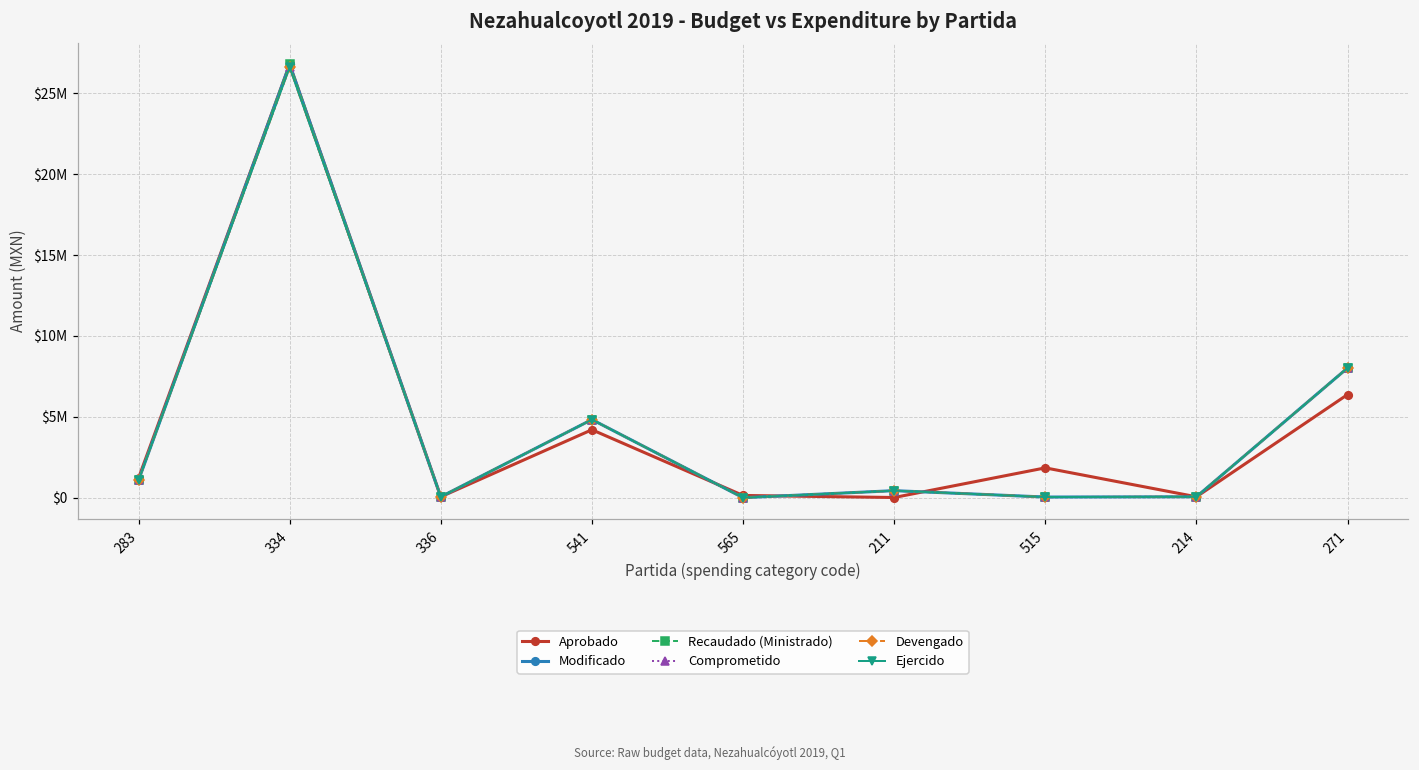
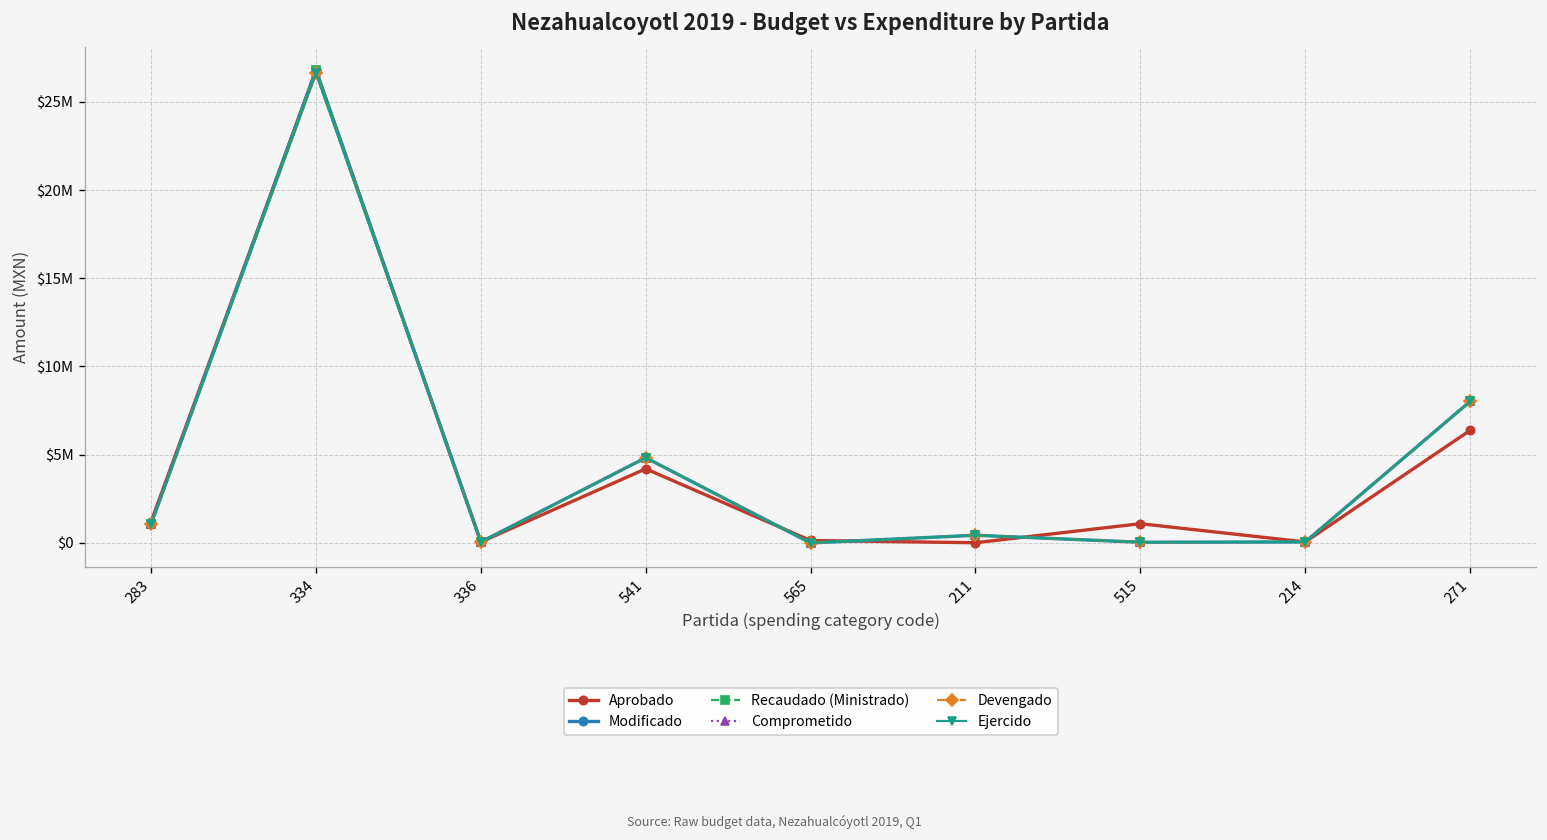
Aprobado, 515: $1800000 -> $1100000
